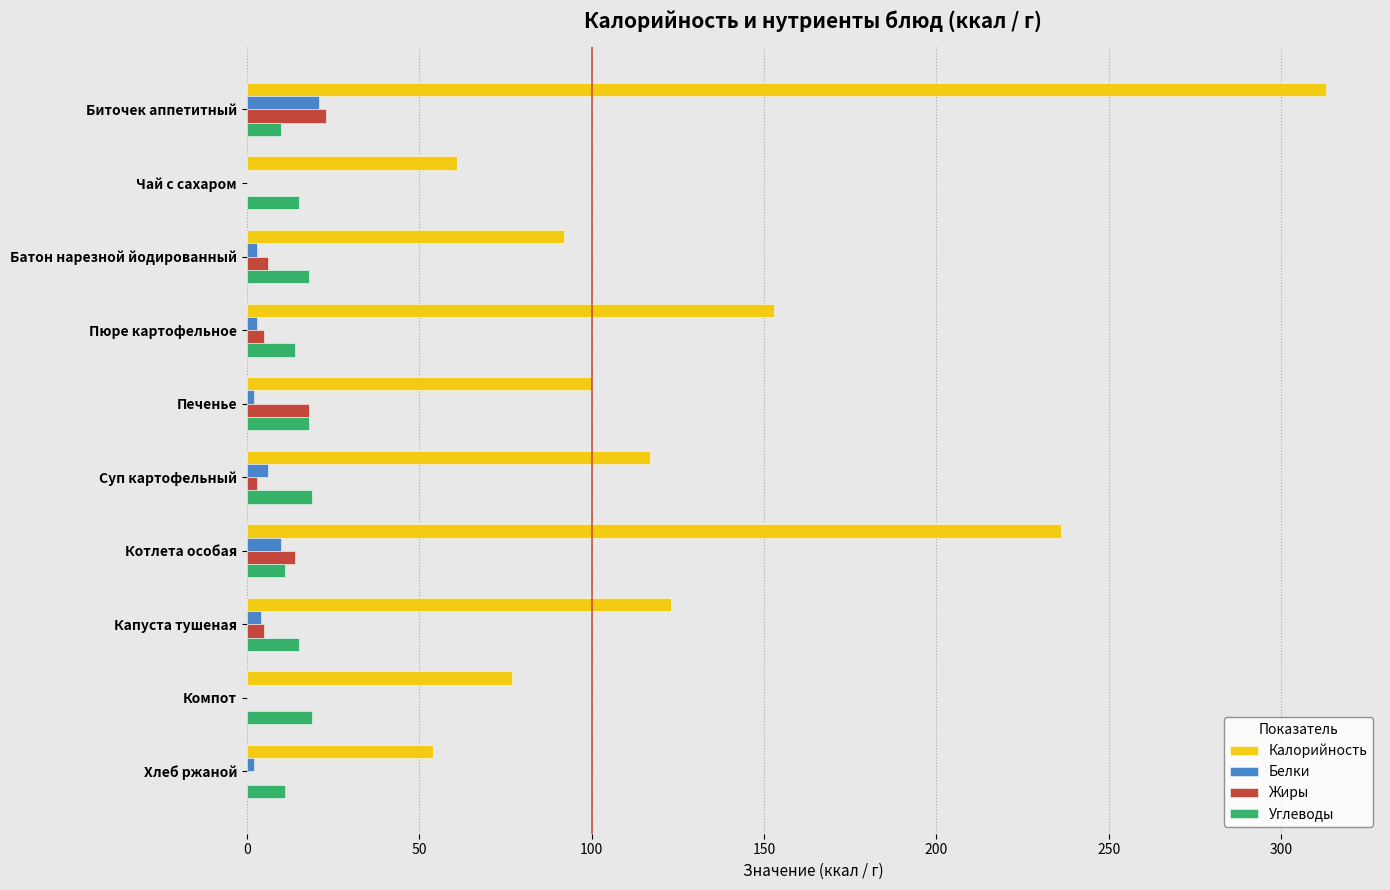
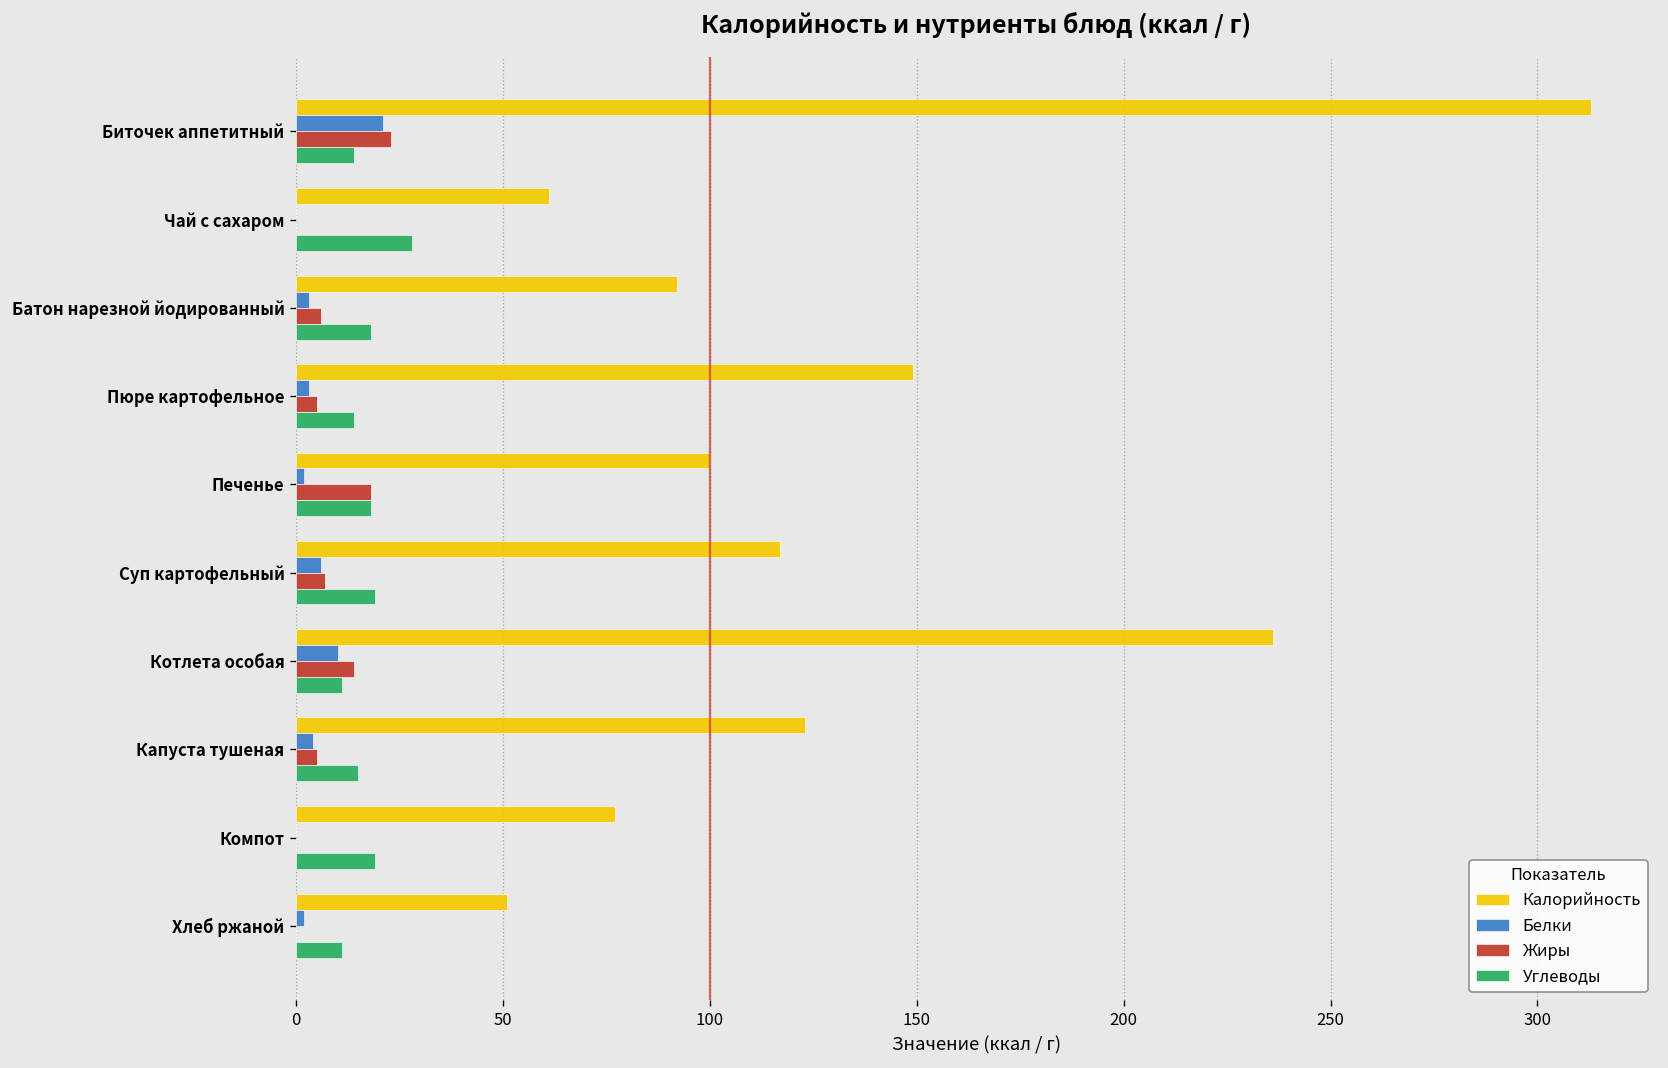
Углеводы, Биточек аппетитный: 10 -> 14
Углеводы, Чай с сахаром: 15 -> 28
Калорийность, Пюре картофельное: 153 -> 149
Жиры, Суп картофельный: 3 -> 7
Калорийность, Хлеб ржаной: 54 -> 51
